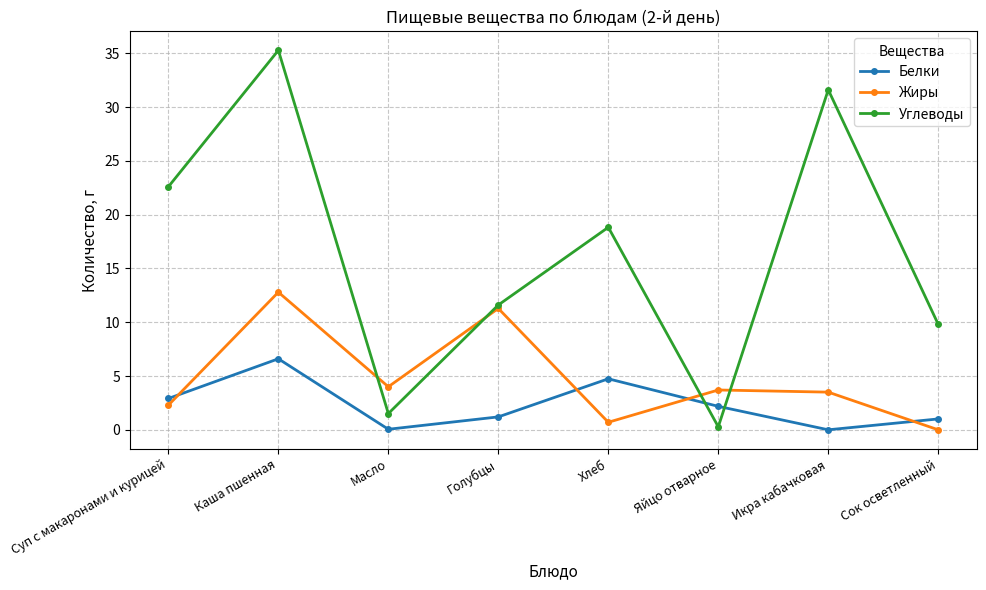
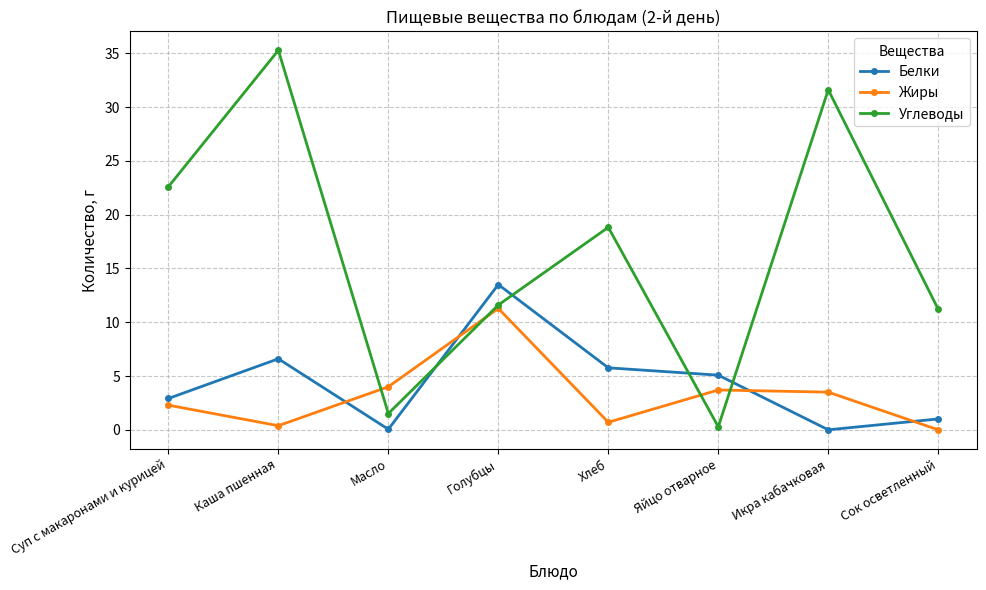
Жиры, Каша пшенная: 12.8 -> 0.4
Белки, Голубцы: 1.2 -> 13.5
Белки, Хлеб: 4.7 -> 5.8
Белки, Яйцо отварное: 2.2 -> 5.1
Углеводы, Сок осветленный: 9.8 -> 11.2
